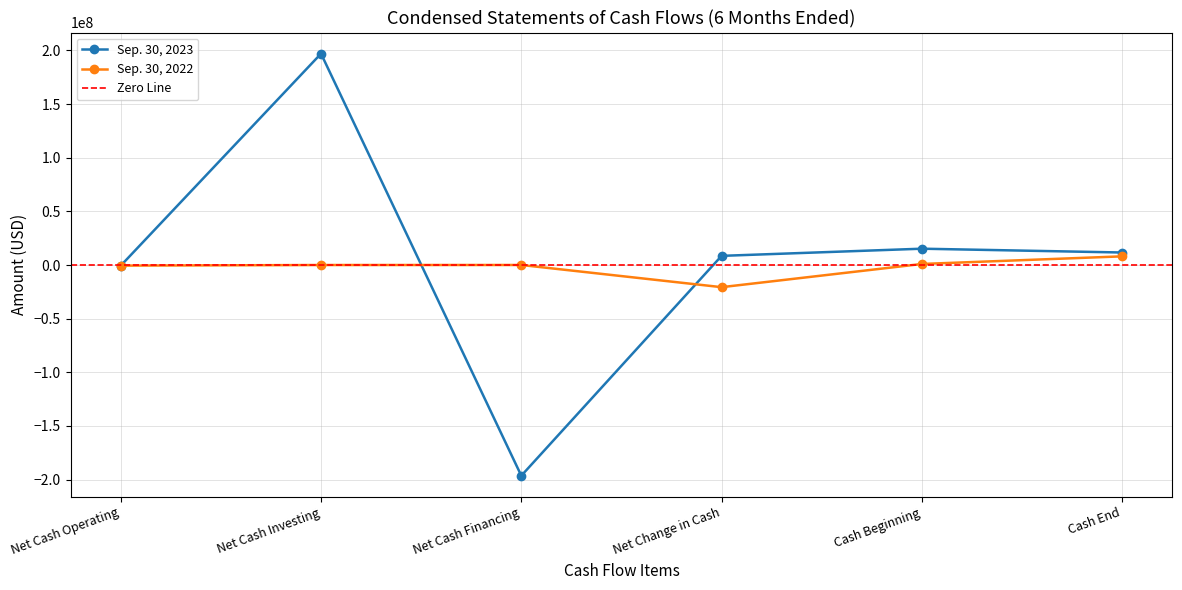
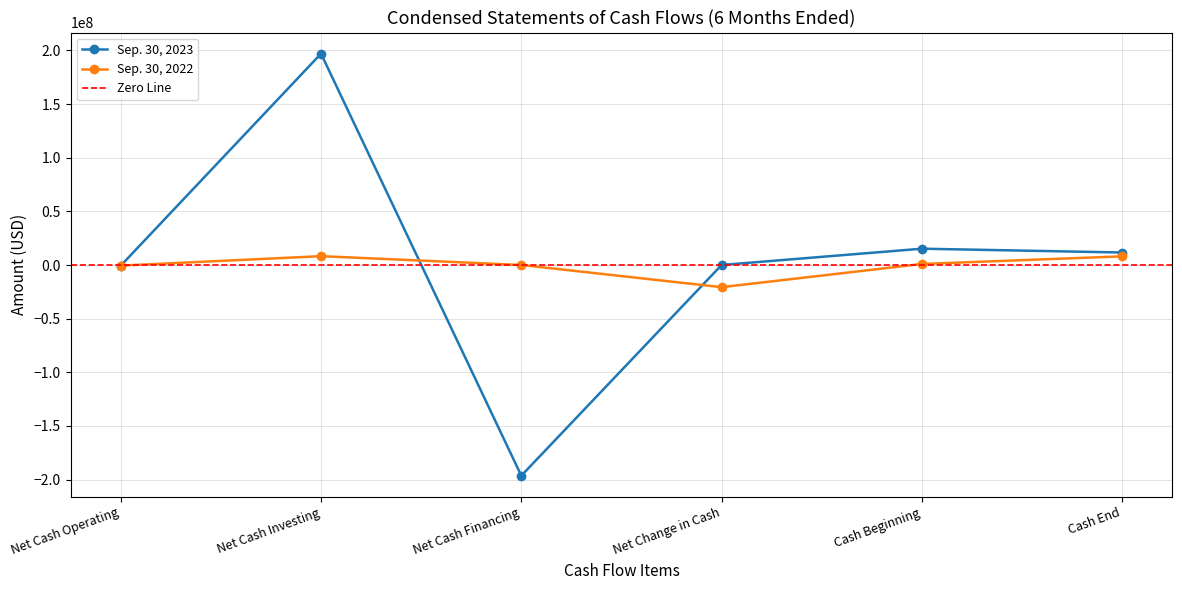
Sep. 30, 2022, Net Cash Investing: 0 -> 8000000
Sep. 30, 2023, Net Change in Cash: 9000000 -> 0
